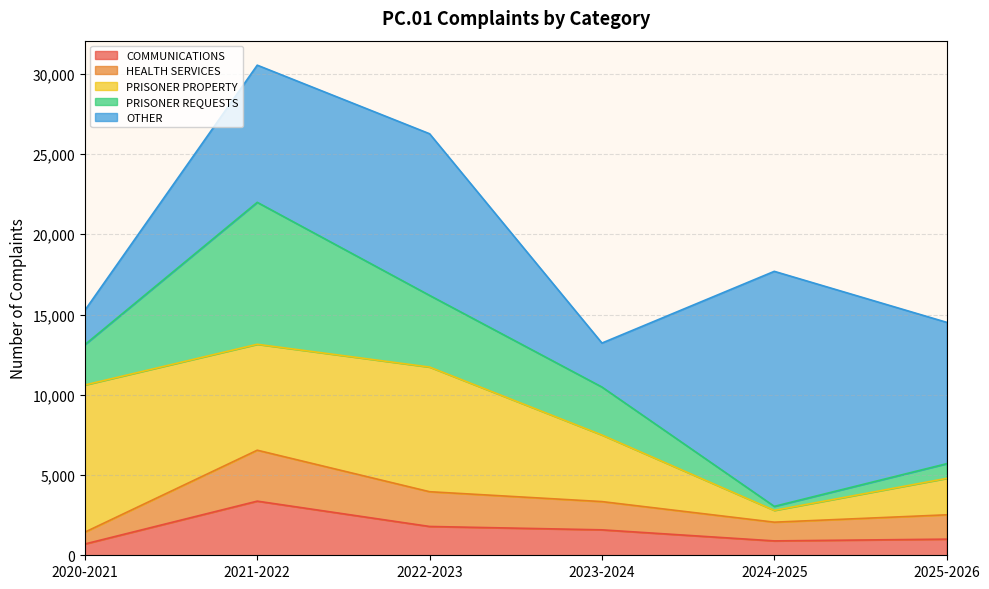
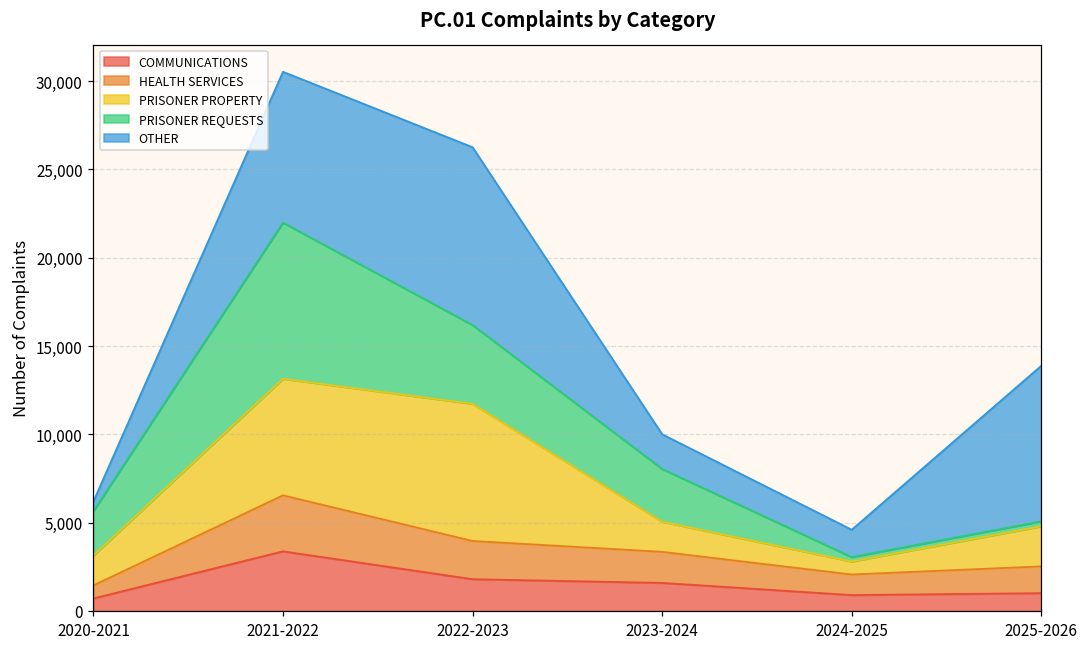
PRISONER PROPERTY, 2020-2021: 9,200 -> 1,700
OTHER, 2020-2021: 2,100 -> 500
PRISONER PROPERTY, 2023-2024: 4,100 -> 1,700
OTHER, 2023-2024: 2,700 -> 2,000
OTHER, 2024-2025: 14,600 -> 1,500
PRISONER REQUESTS, 2025-2026: 900 -> 300
